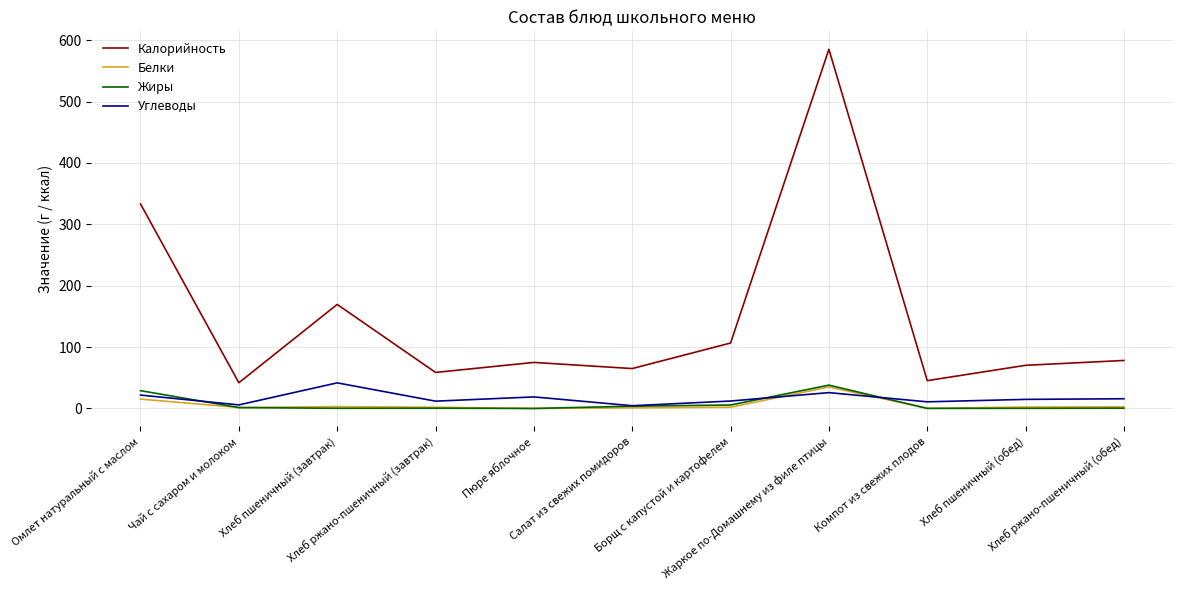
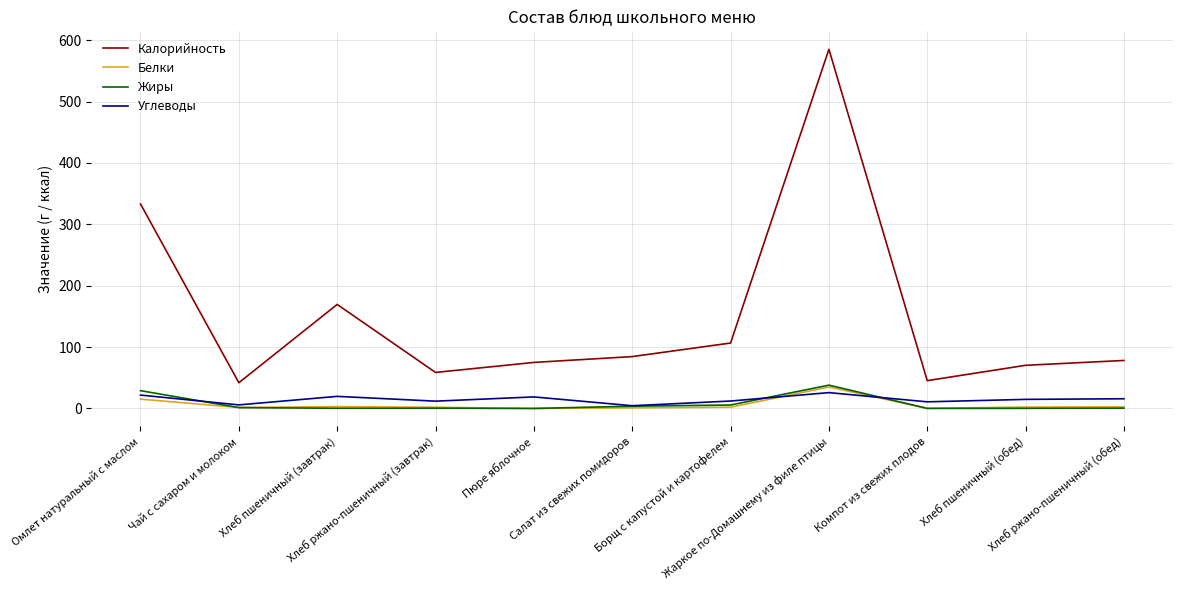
Углеводы, Хлеб пшеничный (завтрак): 40 -> 20
Калорийность, Салат из свежих помидоров: 70 -> 80
